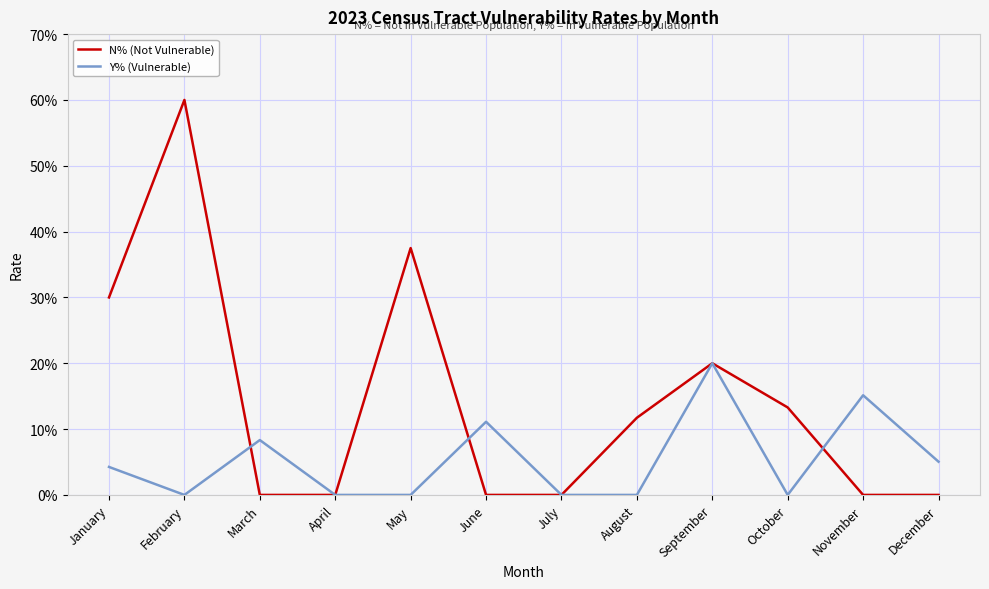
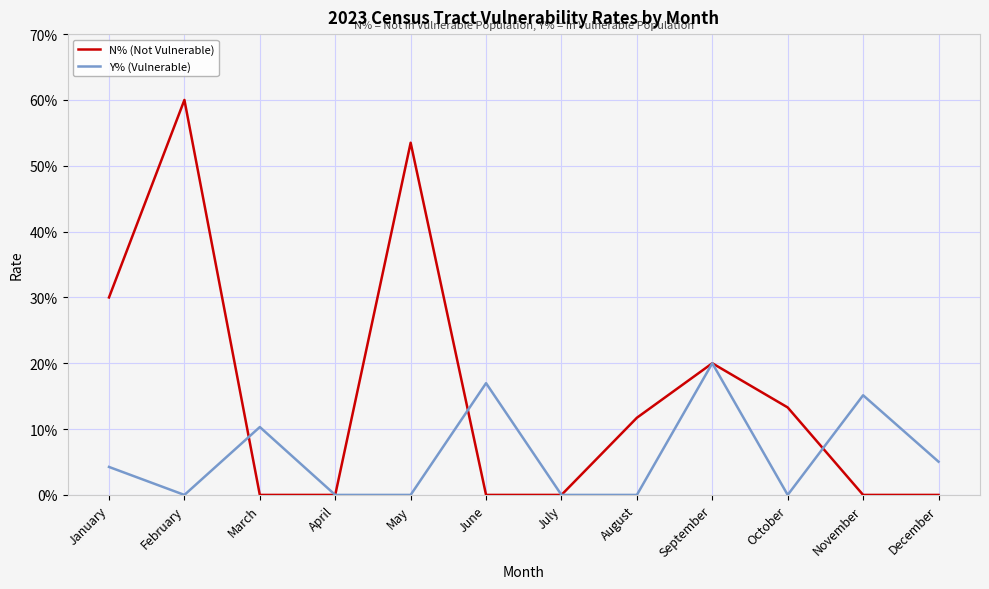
Y% (Vulnerable), March: 8% -> 10%
N% (Not Vulnerable), May: 38% -> 54%
Y% (Vulnerable), June: 11% -> 17%
